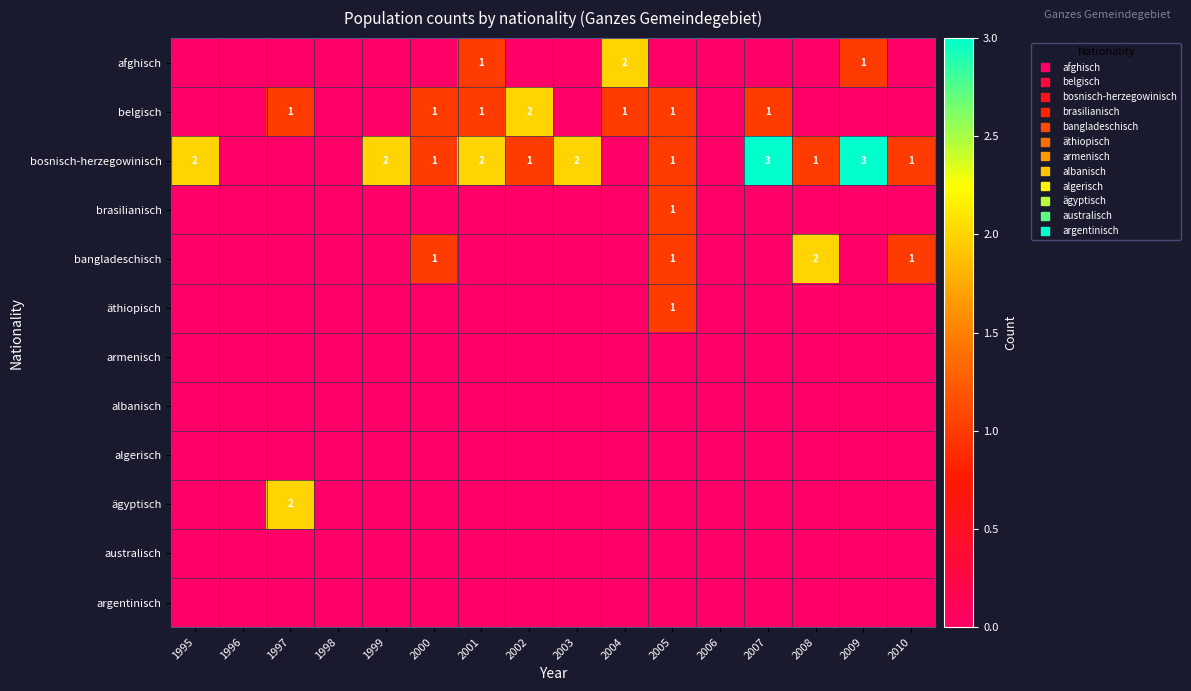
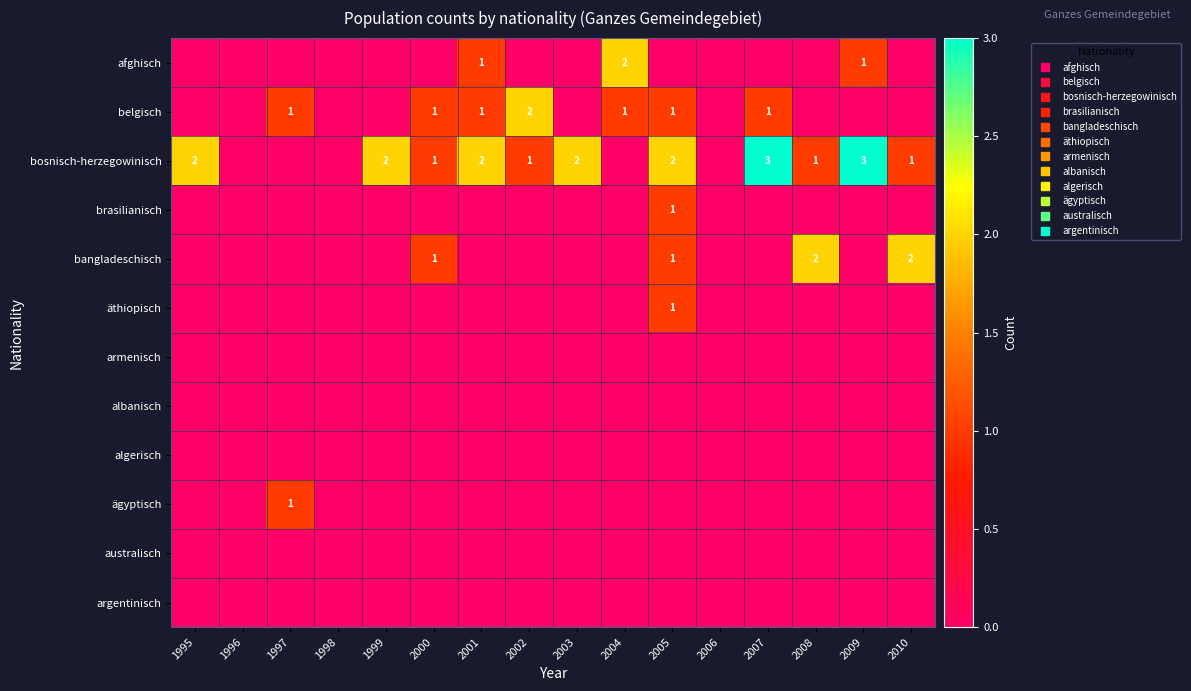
bosnisch-herzegowinisch, 2005: 1 -> 2
bangladeschisch, 2010: 1 -> 2
ägyptisch, 1997: 2 -> 1
